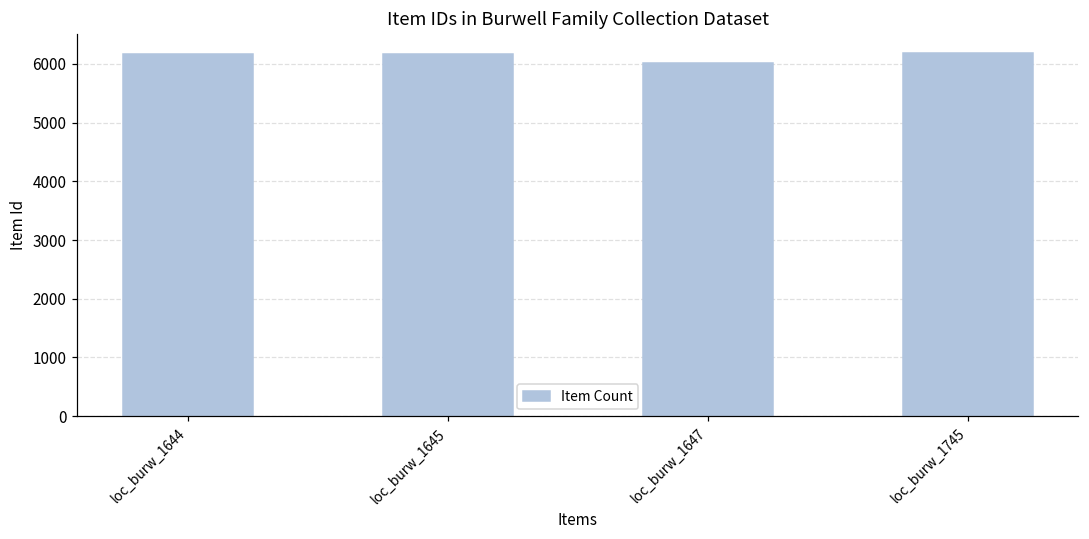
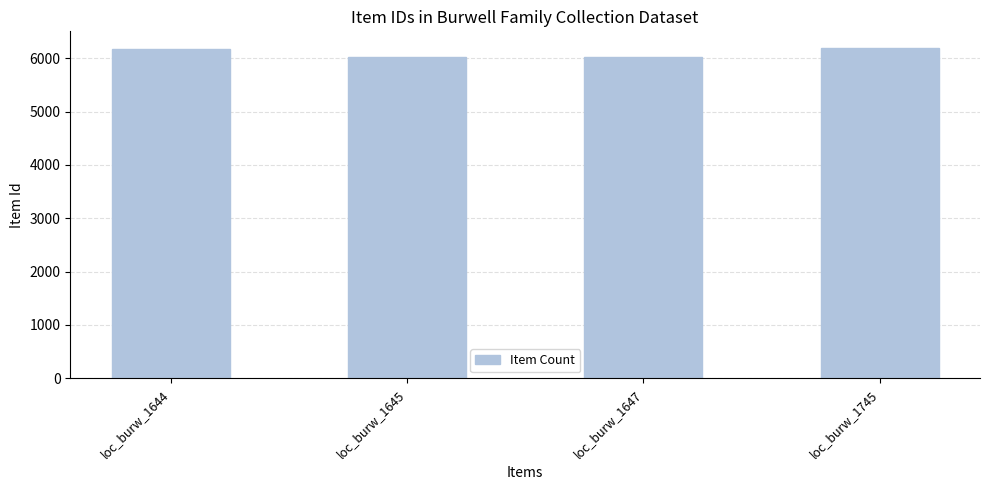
loc_burw_1645: 6200 -> 6000
